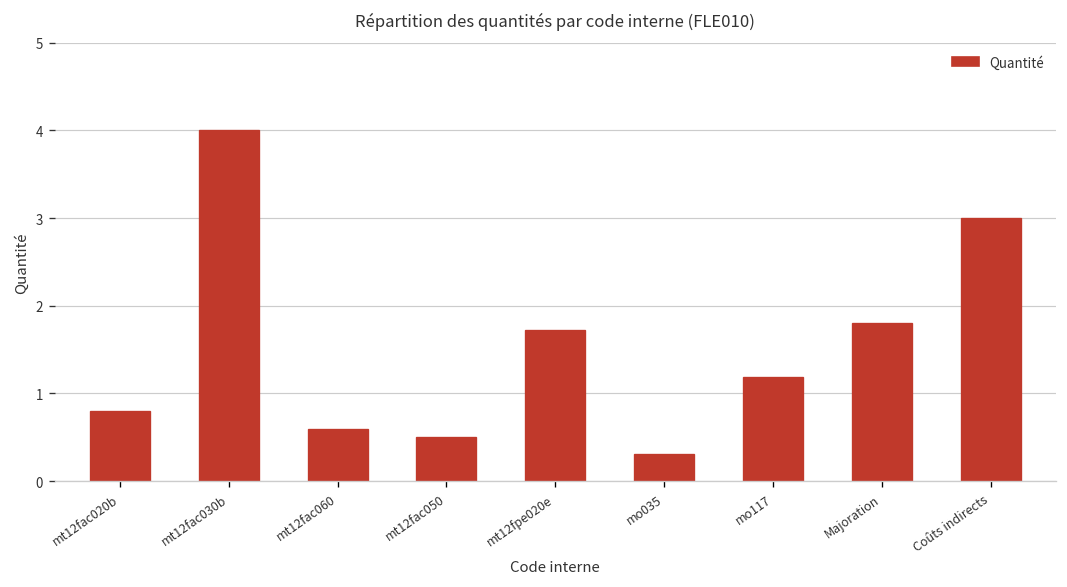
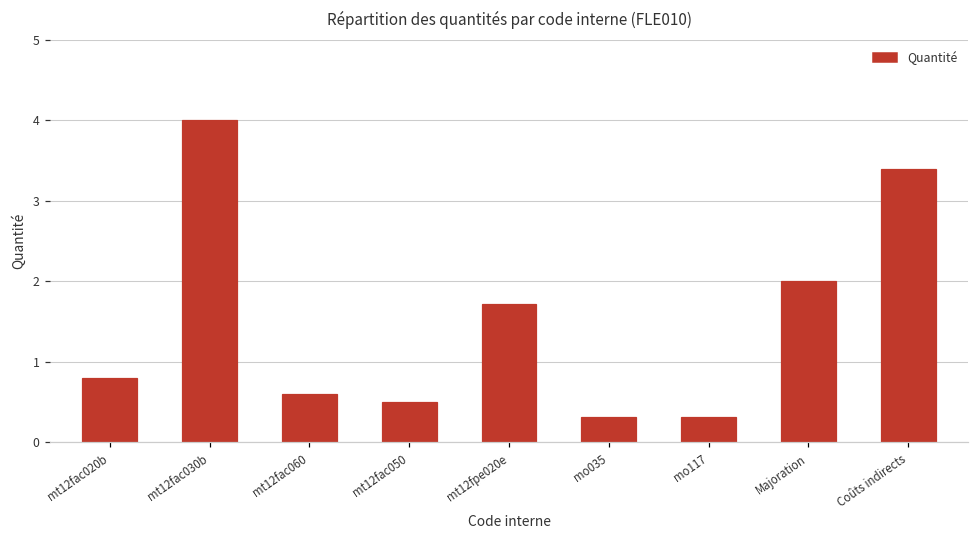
mo117: 1.2 -> 0.3
Majoration: 1.8 -> 2.0
Coûts indirects: 3.0 -> 3.4
